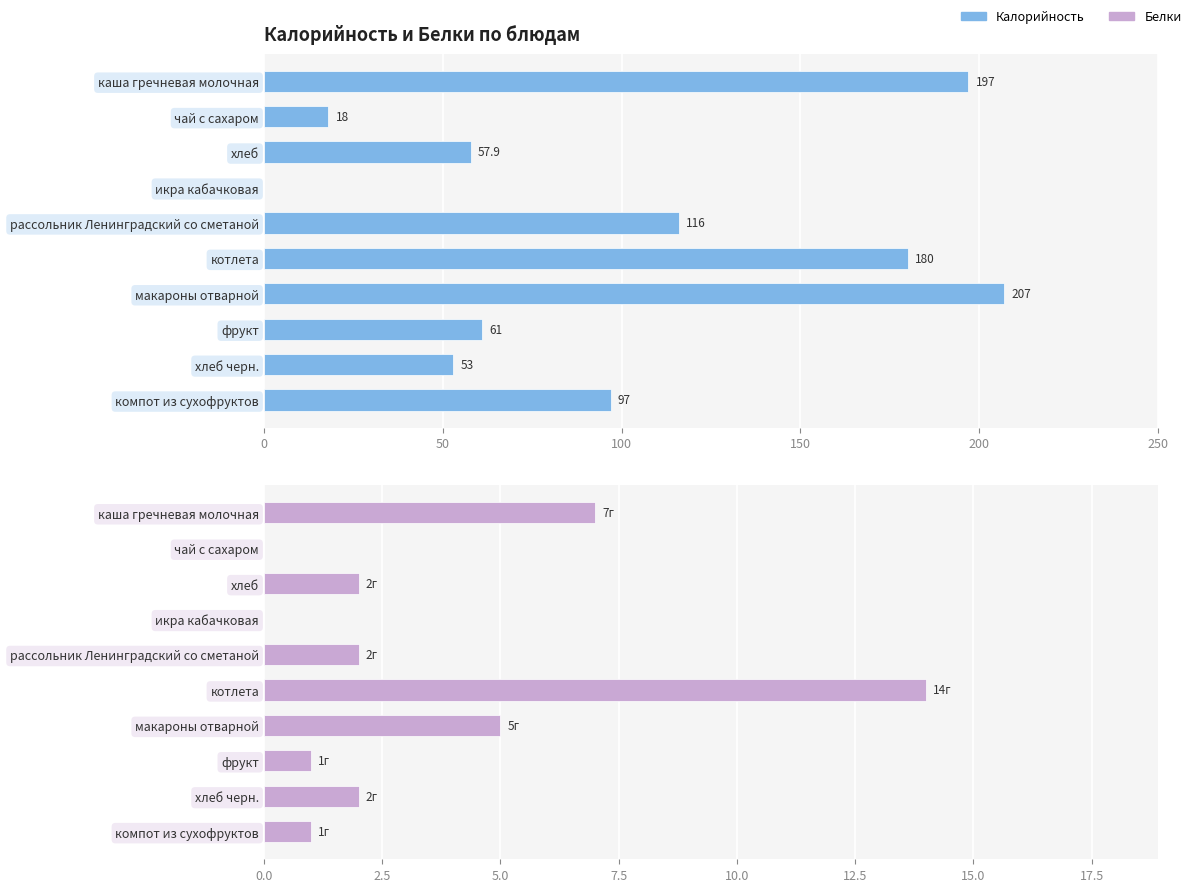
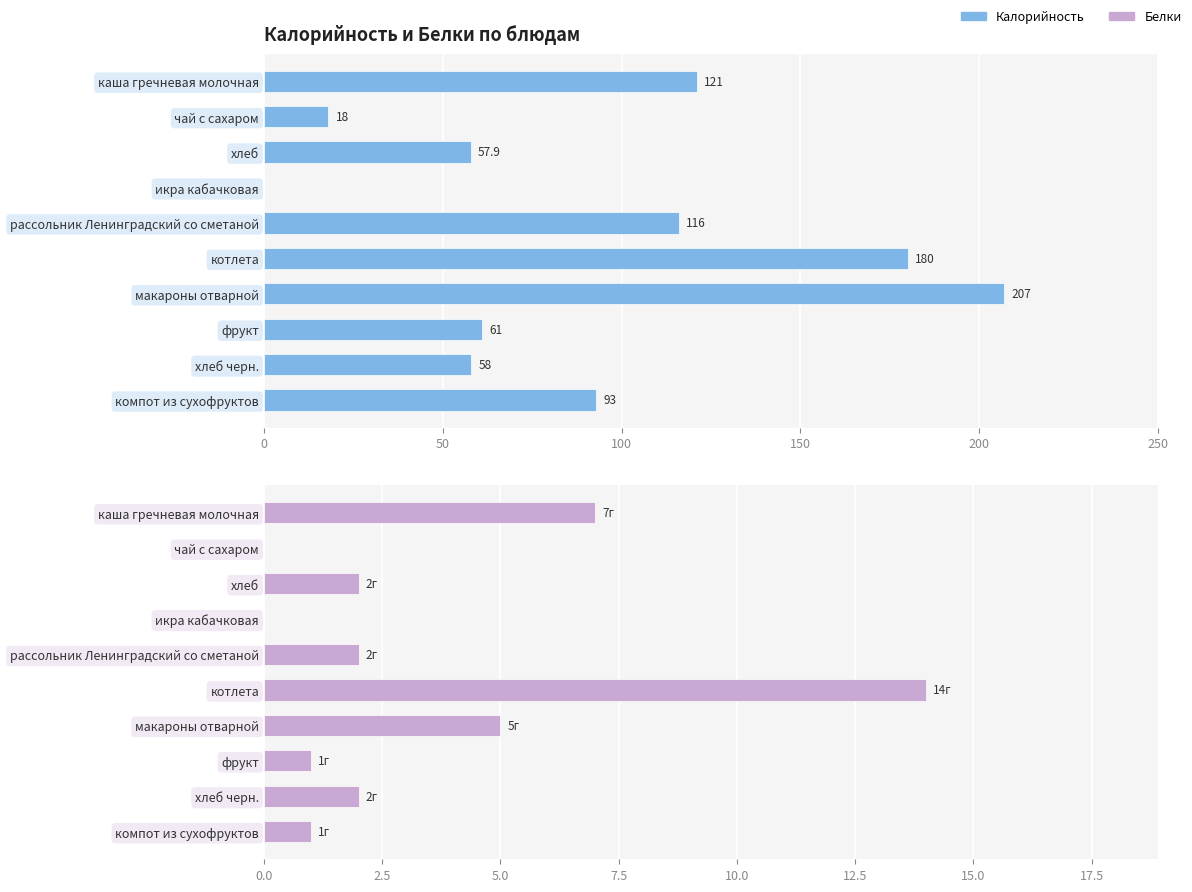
Калорийность и Белки по блюдам, каша гречневая молочная: 197 -> 121
Калорийность и Белки по блюдам, хлеб черн.: 53 -> 58
Калорийность и Белки по блюдам, компот из сухофруктов: 97 -> 93
